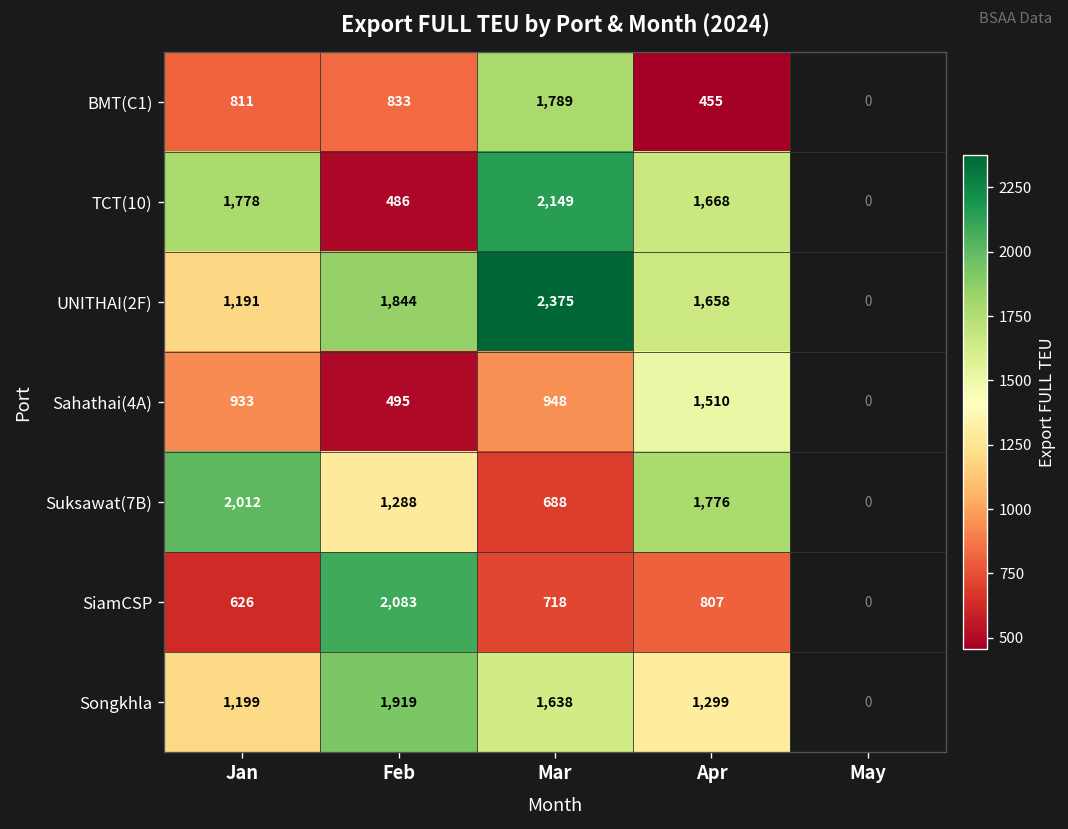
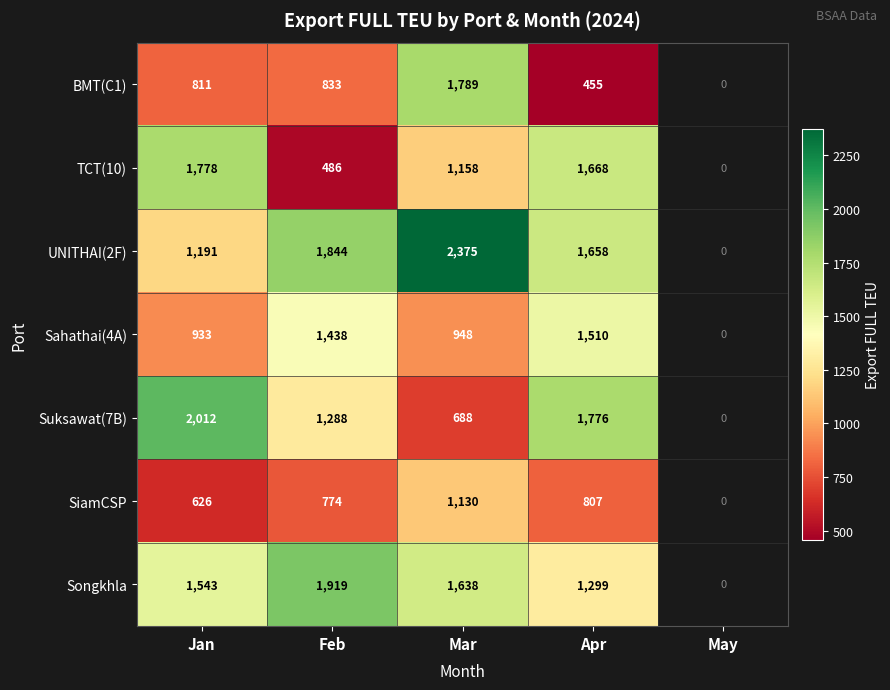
TCT(10), Mar: 2,149 -> 1,158
Sahathai(4A), Feb: 495 -> 1,438
SiamCSP, Feb: 2,083 -> 774
SiamCSP, Mar: 718 -> 1,130
Songkhla, Jan: 1,199 -> 1,543
